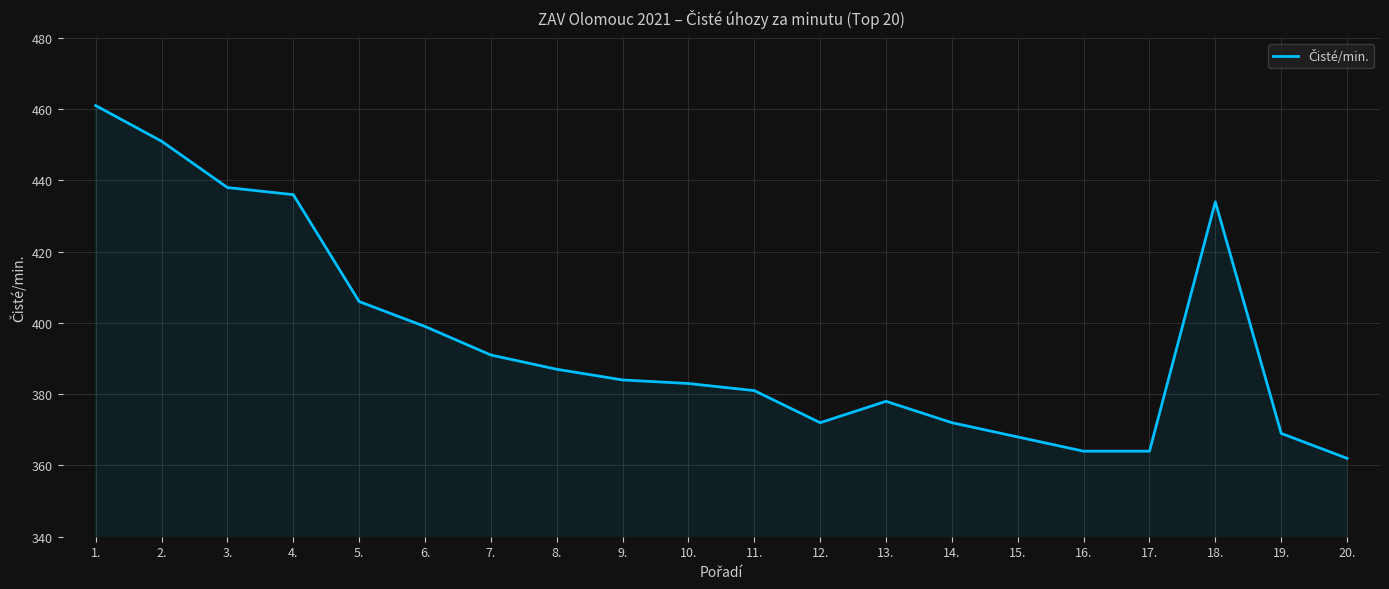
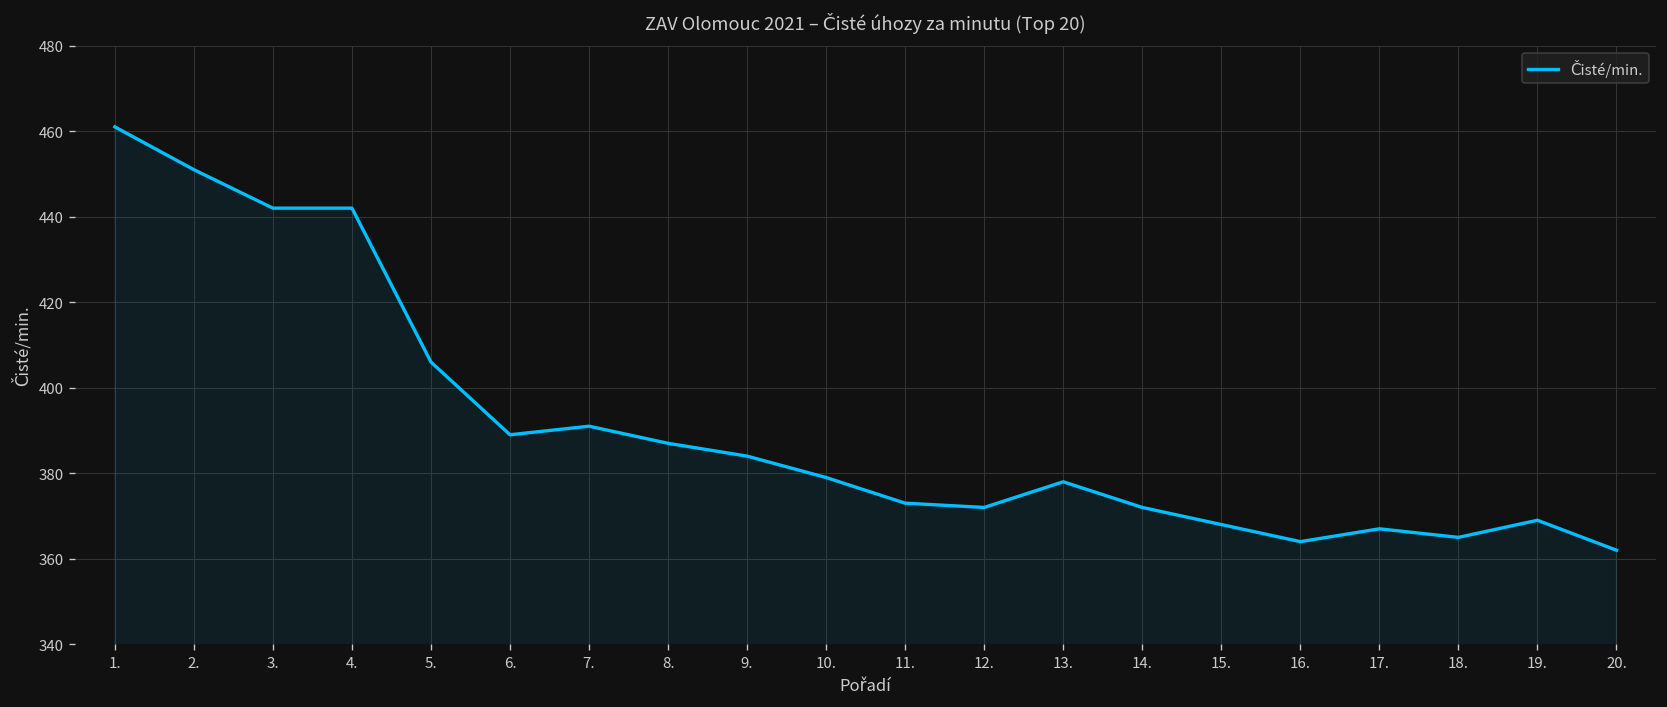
3.: 438 -> 442
4.: 436 -> 442
6.: 399 -> 389
10.: 383 -> 379
11.: 381 -> 373
17.: 364 -> 367
18.: 434 -> 365
